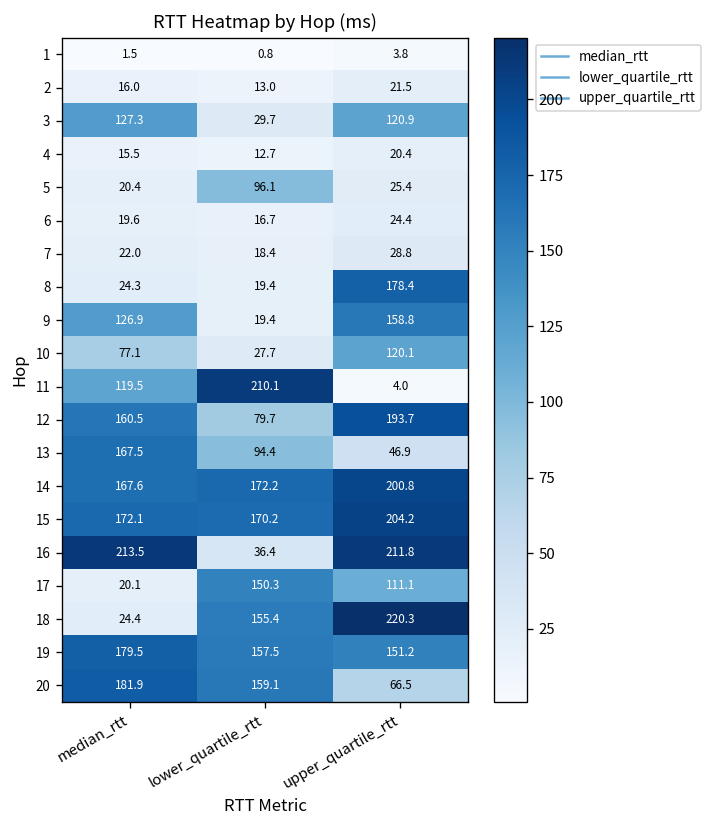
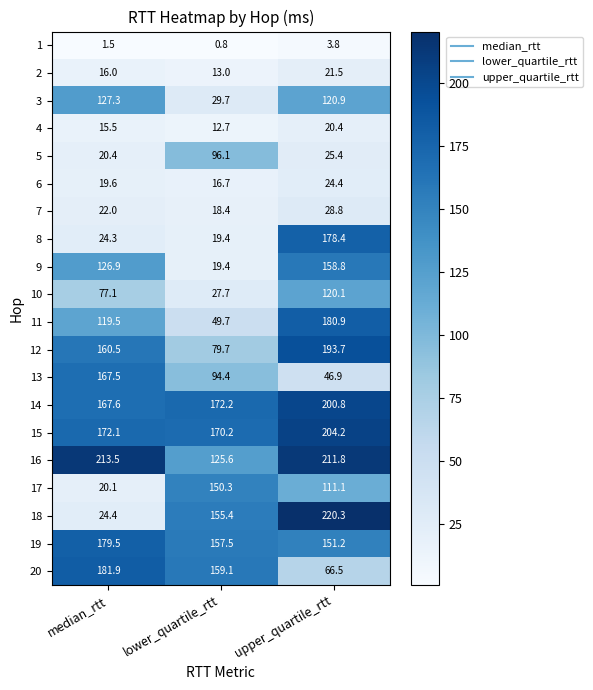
11, lower_quartile_rtt: 210.1 -> 49.7
11, upper_quartile_rtt: 4.0 -> 180.9
16, lower_quartile_rtt: 36.4 -> 125.6
